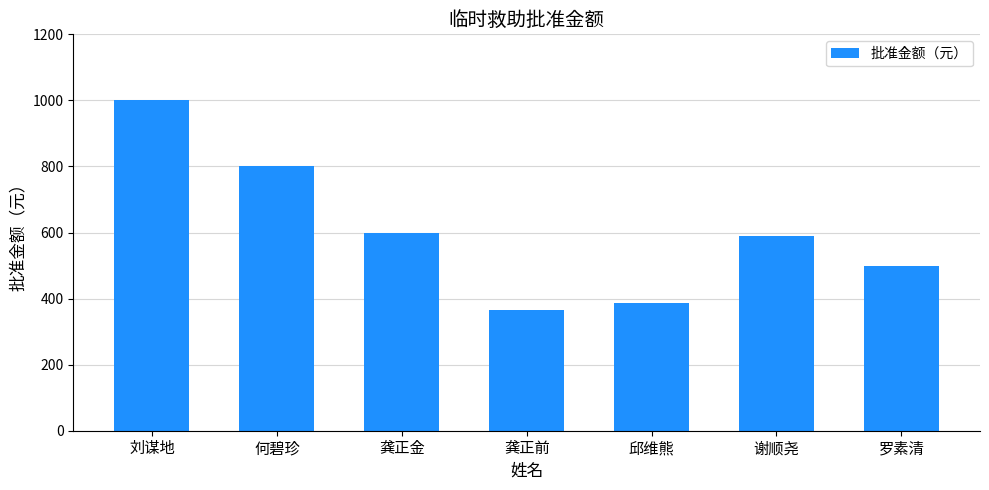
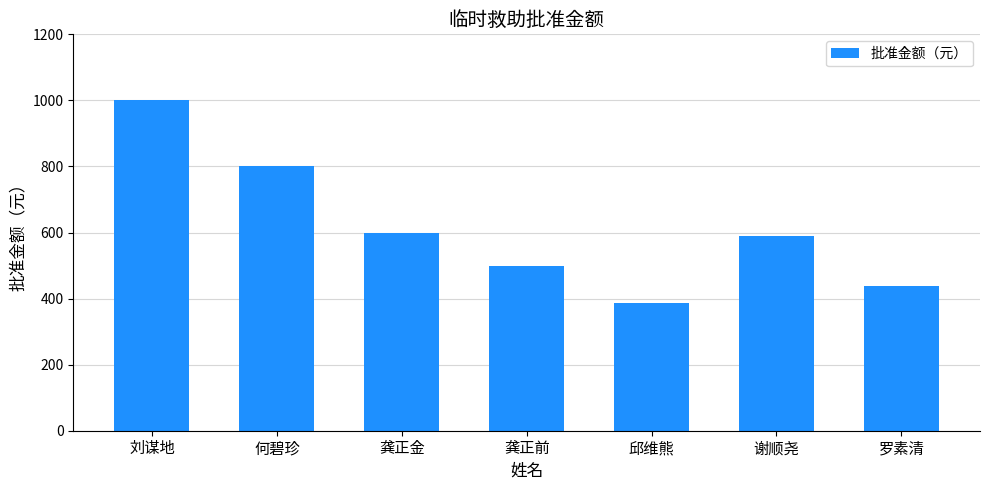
龚正前: 360 -> 500
罗素清: 500 -> 440
